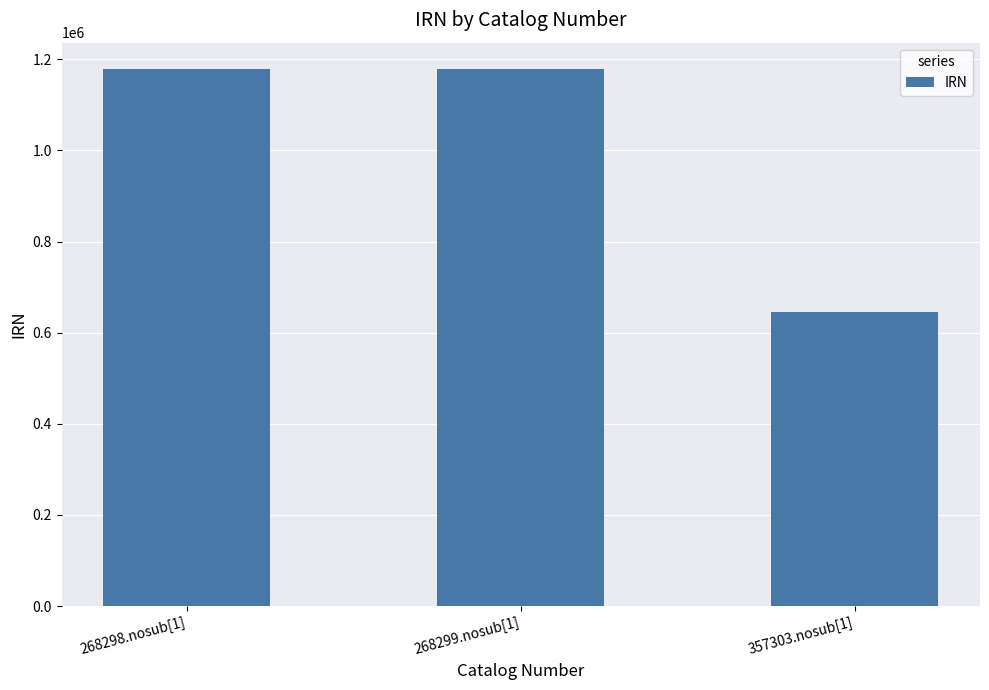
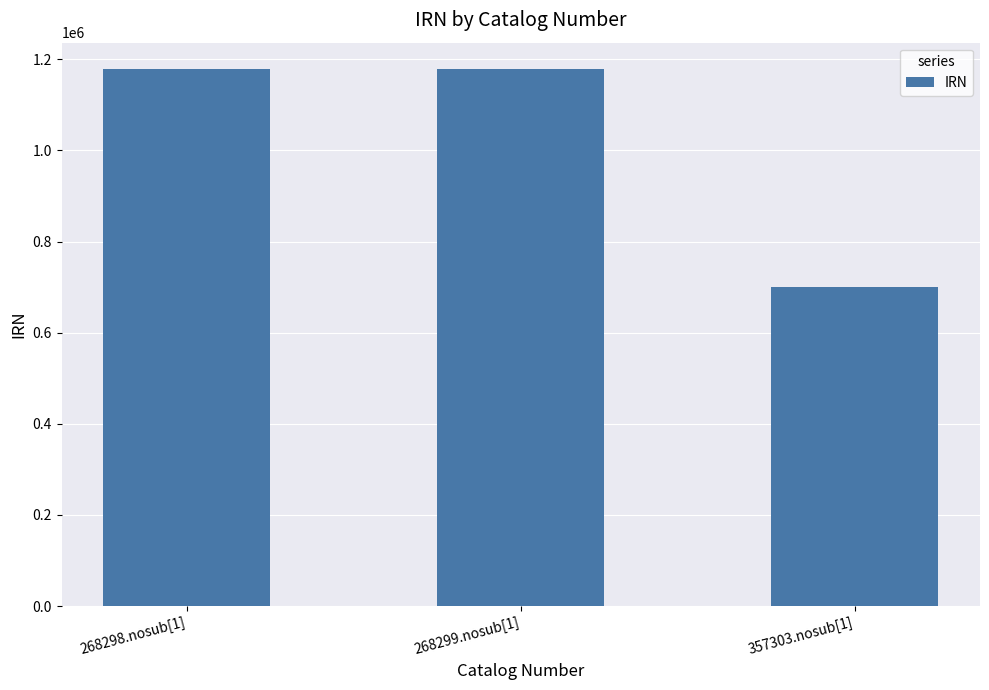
357303.nosub[1]: 650000 -> 700000
